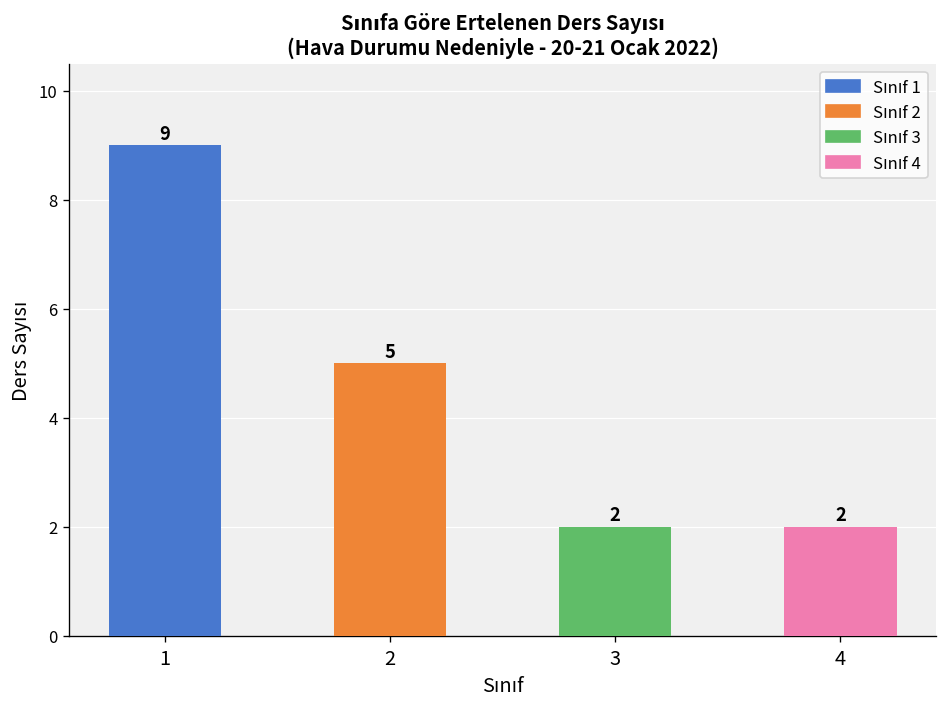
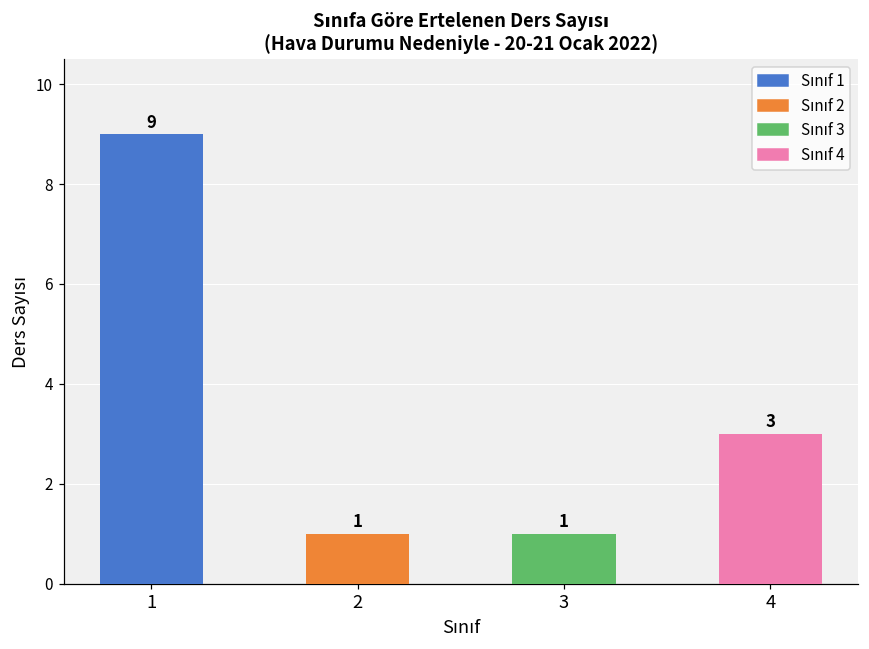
2: 5 -> 1
3: 2 -> 1
4: 2 -> 3
